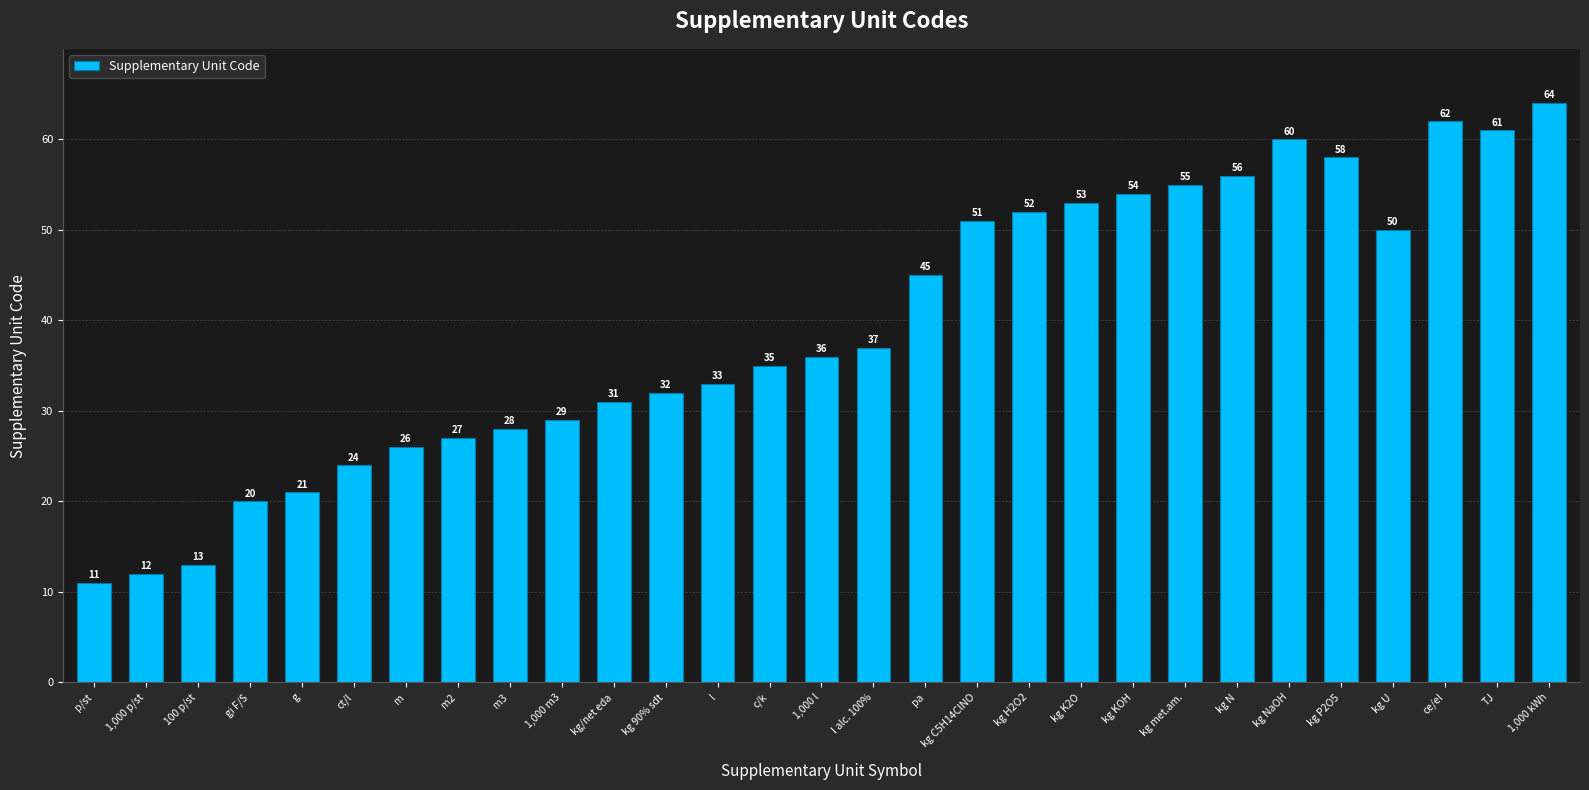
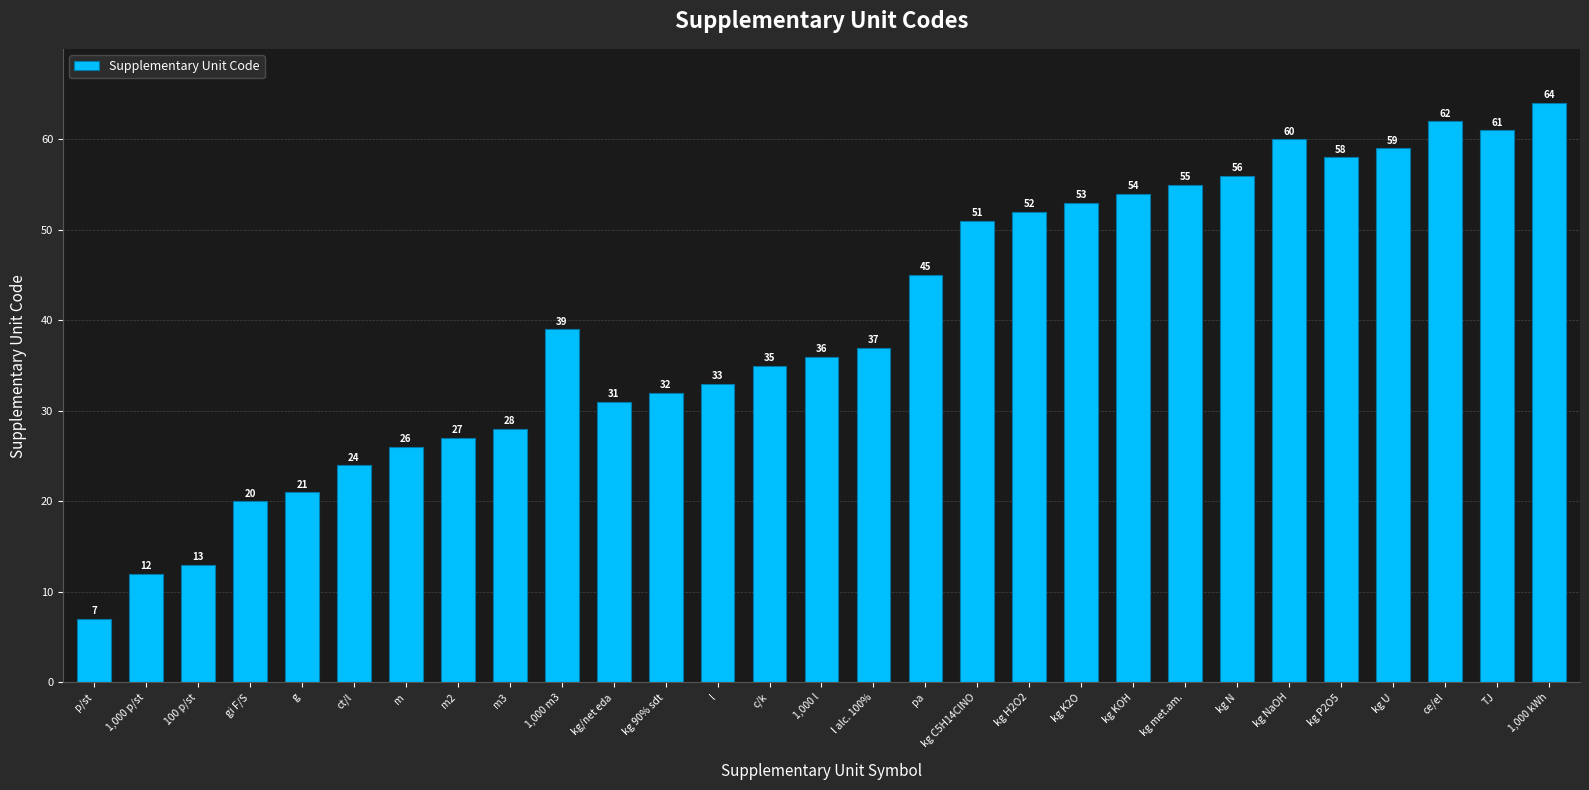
p/st: 11 -> 7
1,000 m3: 29 -> 39
kg U: 50 -> 59
